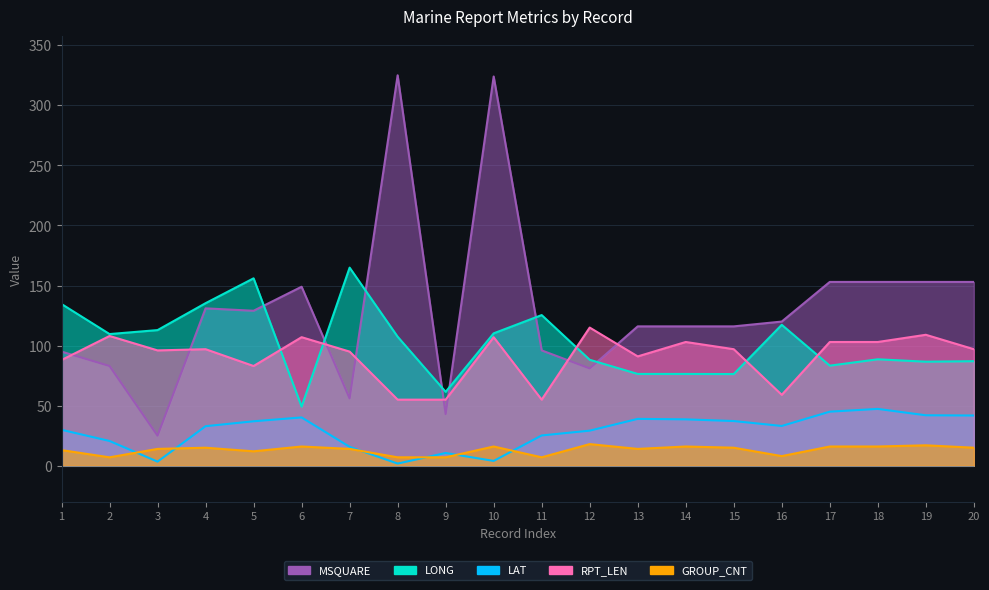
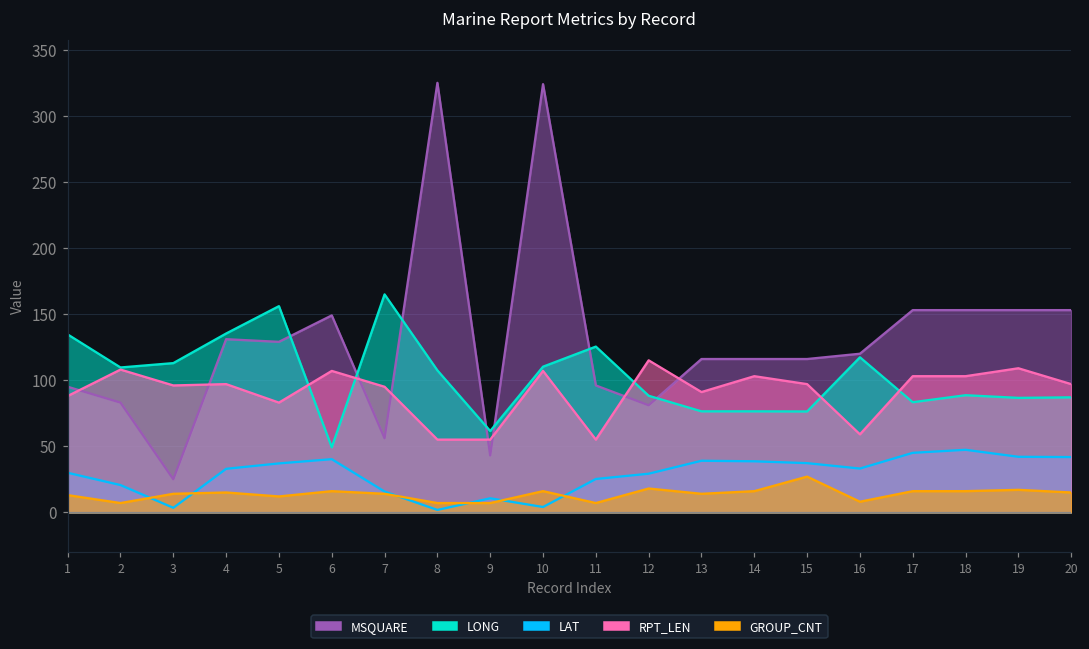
GROUP_CNT, 15: 15 -> 27
